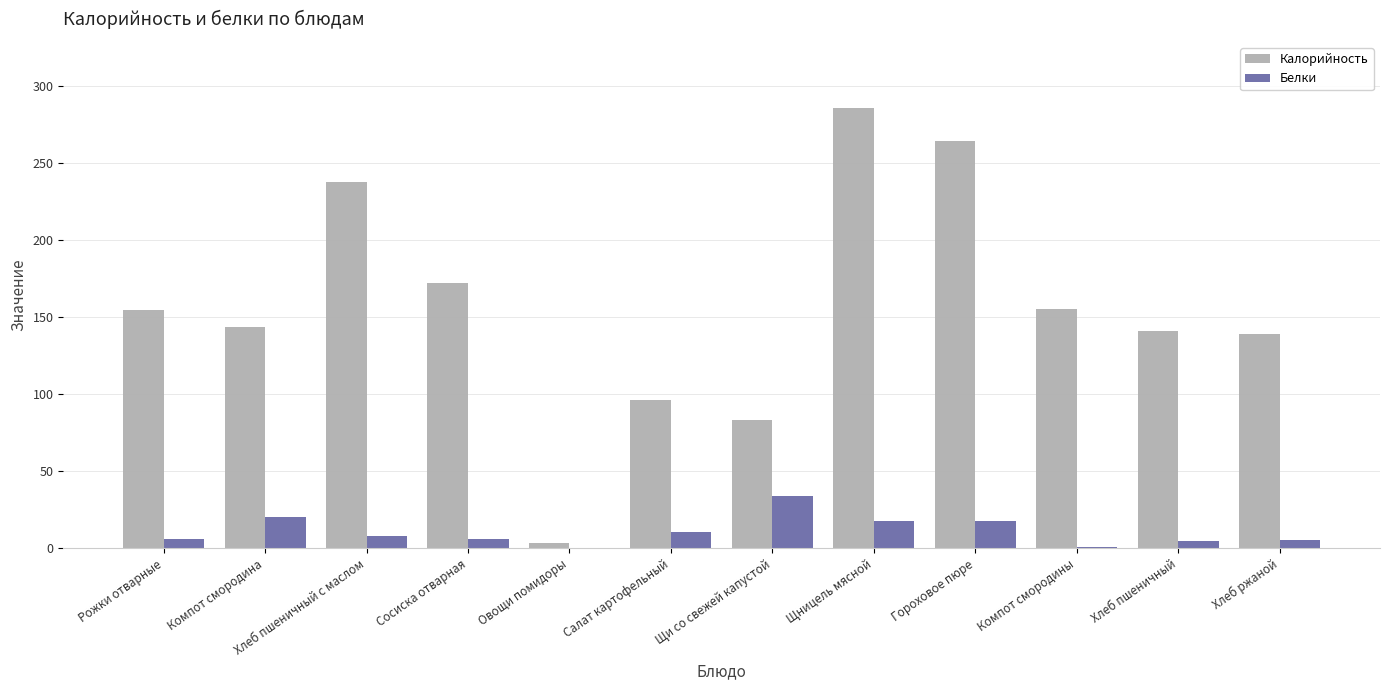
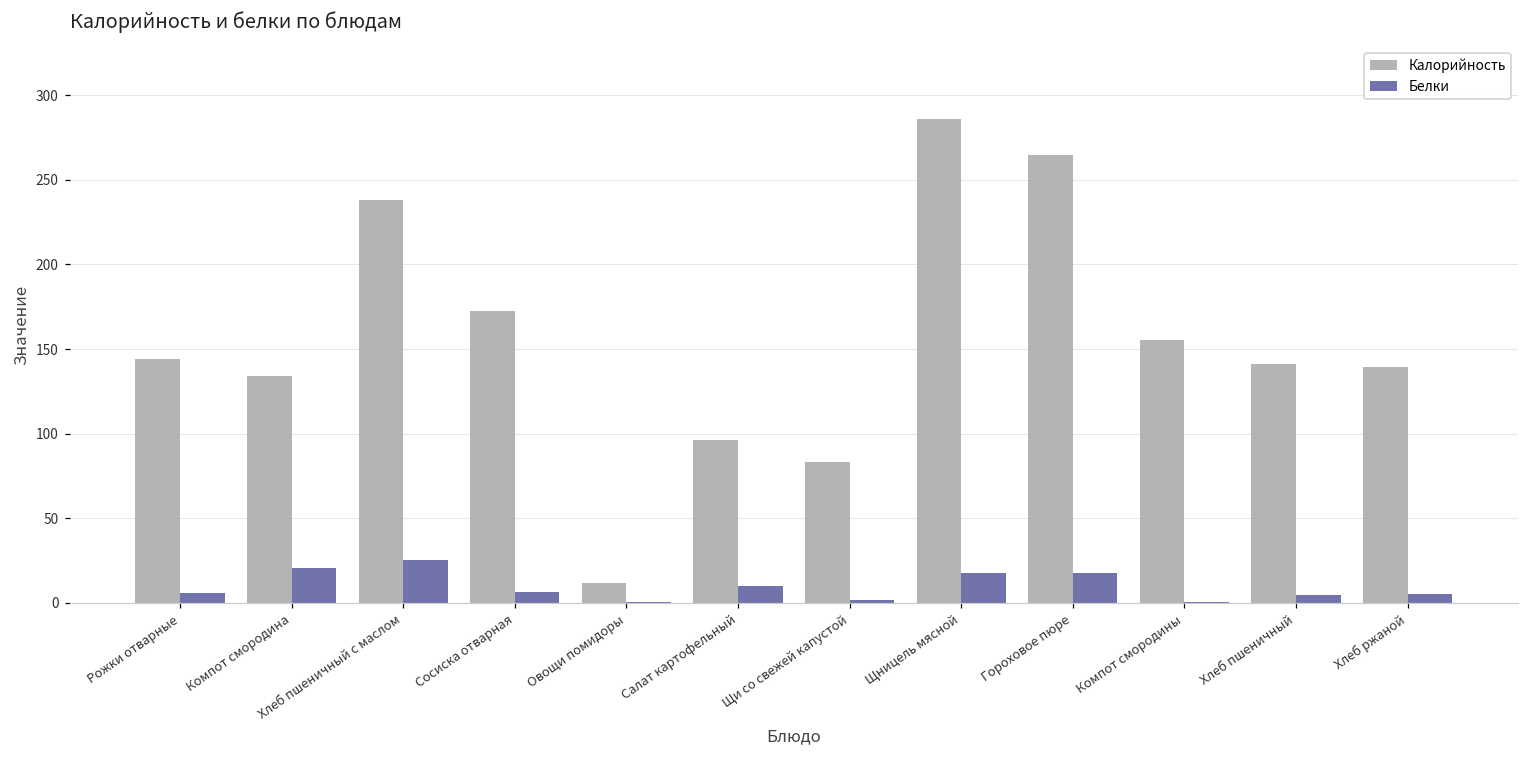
Калорийность, Рожки отварные: 155 -> 144
Калорийность, Компот смородина: 144 -> 134
Белки, Хлеб пшеничный с маслом: 8 -> 25
Калорийность, Овощи помидоры: 4 -> 12
Белки, Щи со свежей капустой: 34 -> 2
